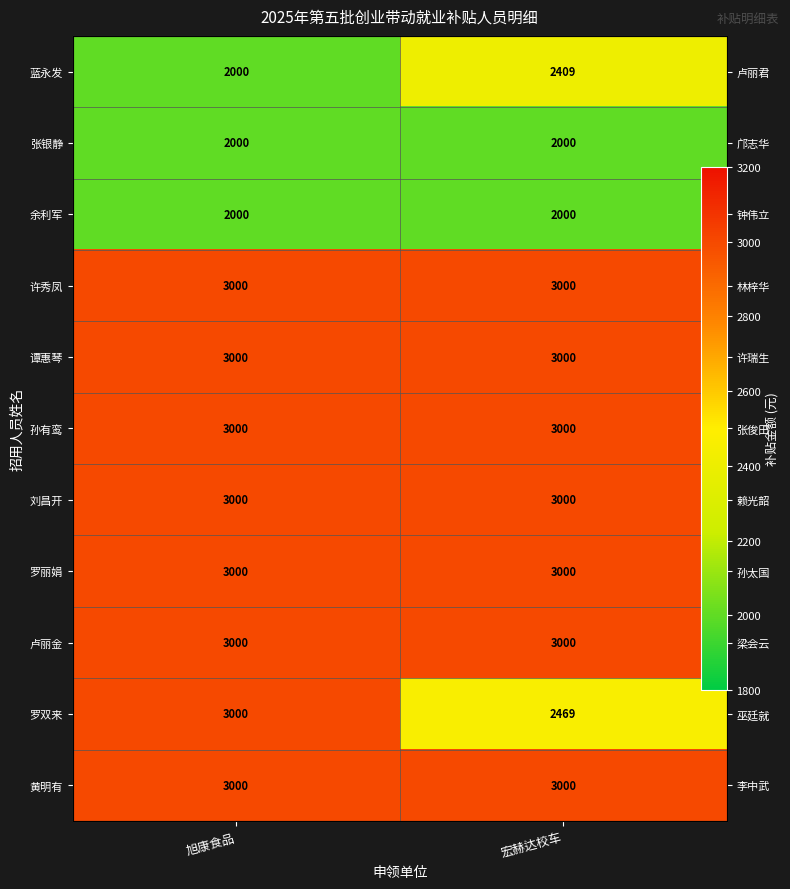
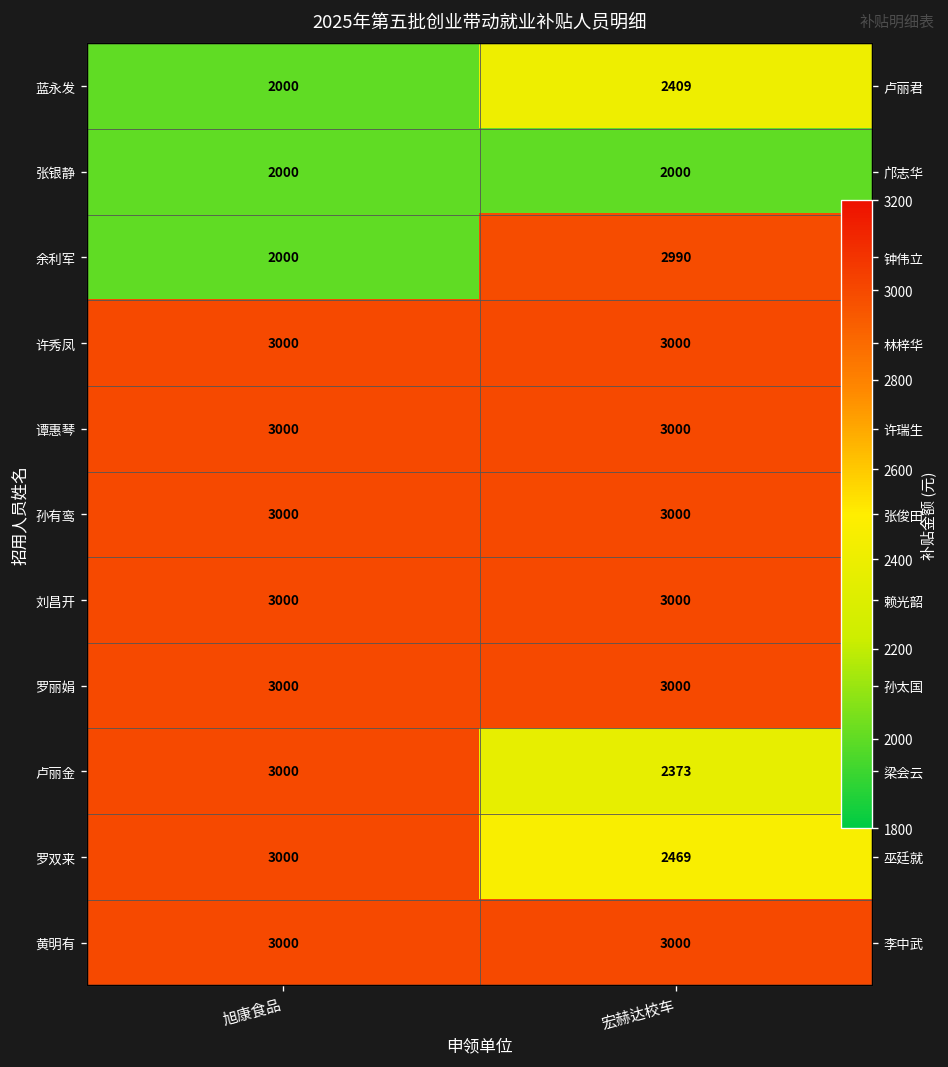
余利军, 宏赫达校车: 2000 -> 2990
卢丽金, 宏赫达校车: 3000 -> 2373
